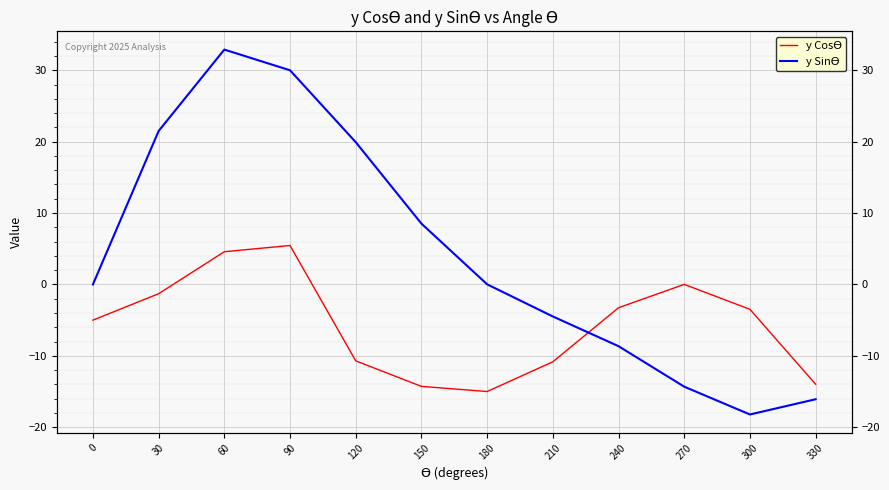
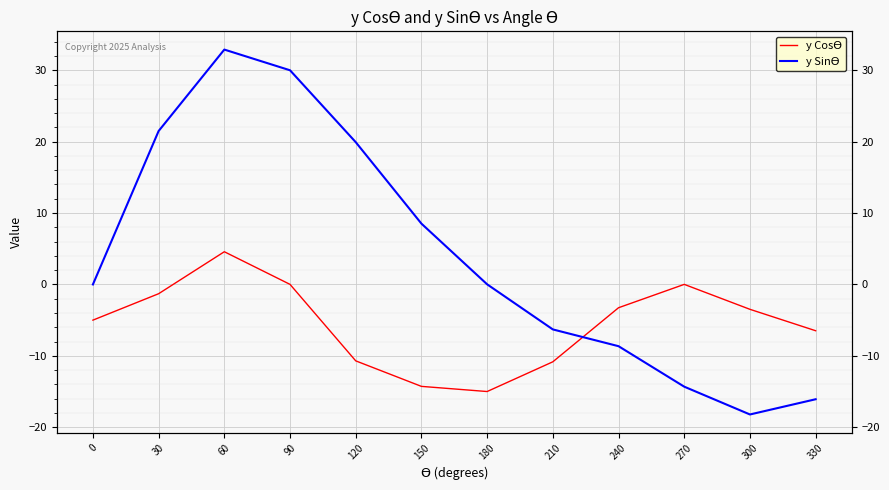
y CosӨ, 90: 5 -> 0
y SinӨ, 210: -4 -> -6
y CosӨ, 330: -14 -> -6
